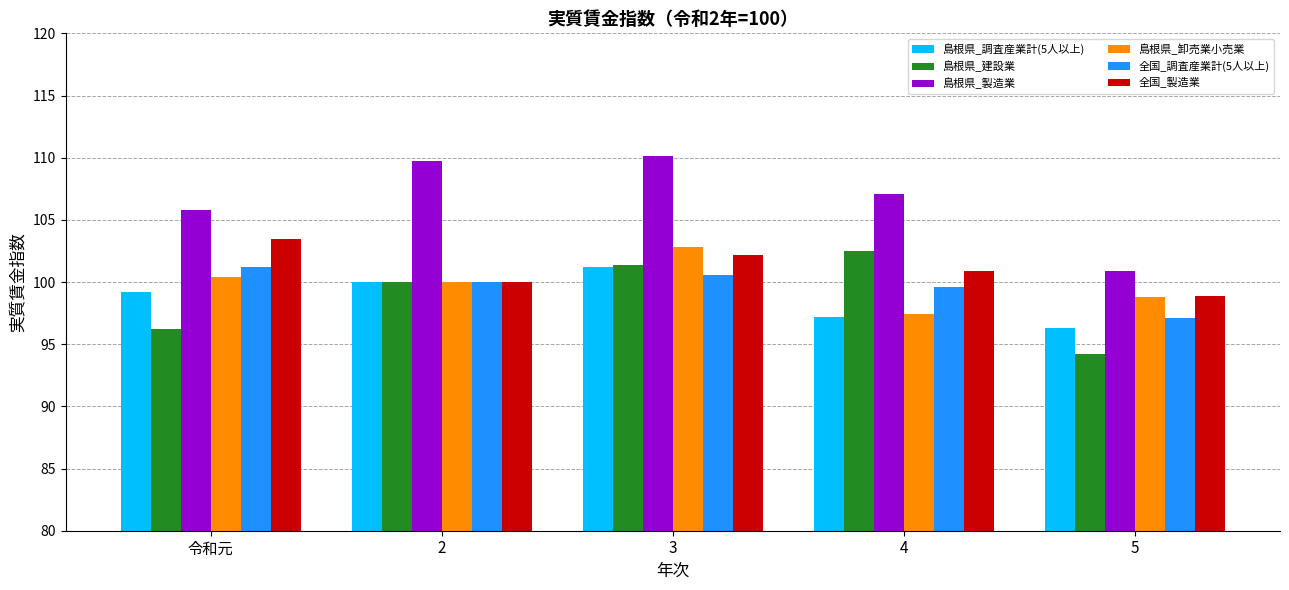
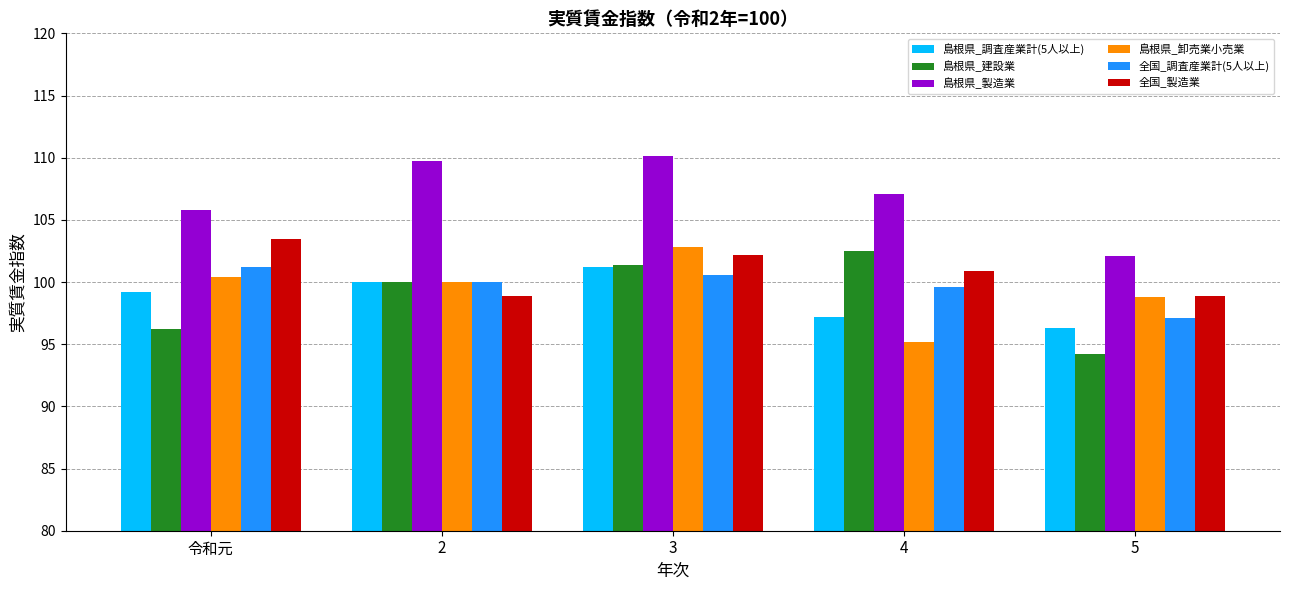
全国_製造業, 2: 100.0 -> 98.9
島根県_卸売業小売業, 4: 97.4 -> 95.2
島根県_製造業, 5: 100.9 -> 102.1
